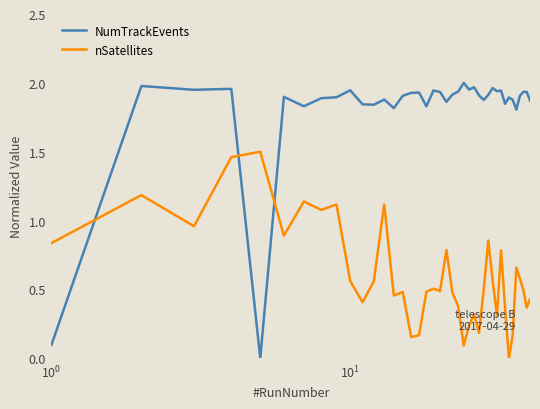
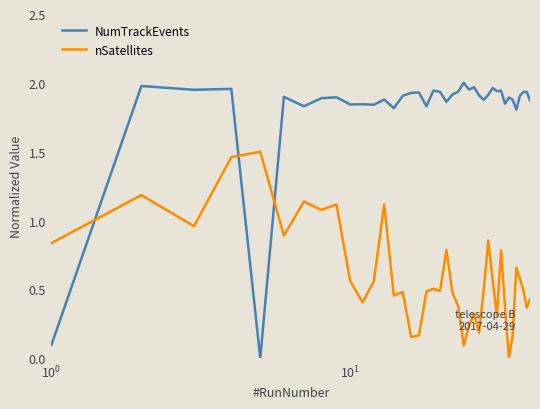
NumTrackEvents, 10^1: 1.95 -> 1.84
